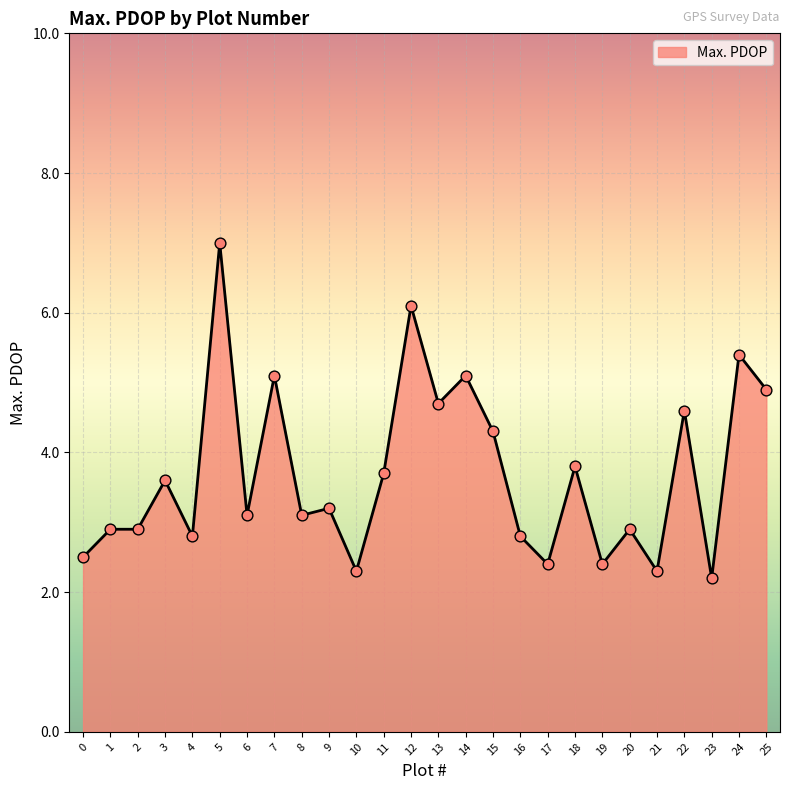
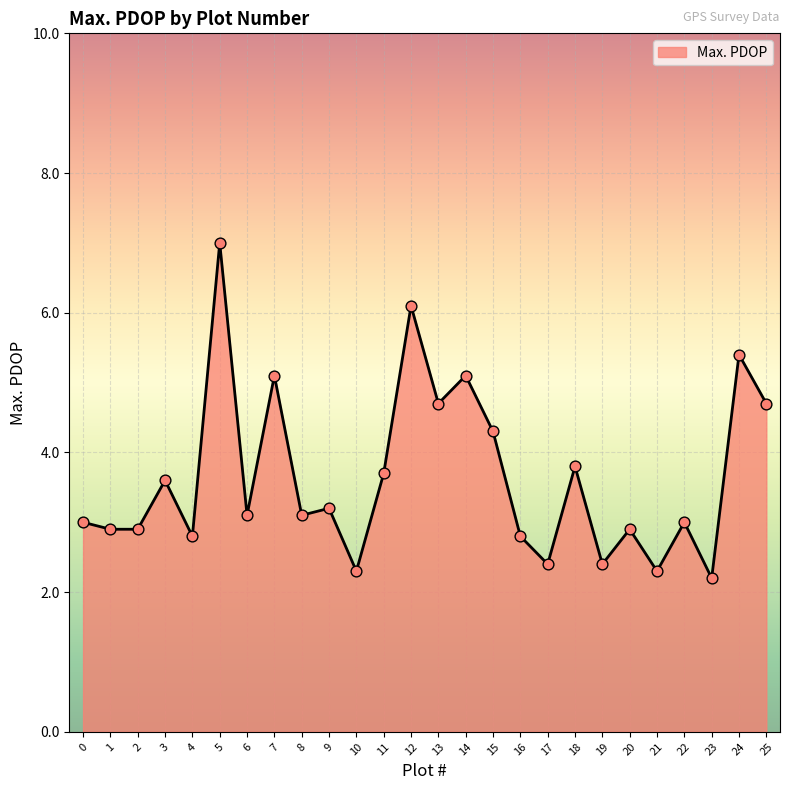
0: 2.5 -> 3.0
22: 4.6 -> 3.0
25: 4.9 -> 4.7
